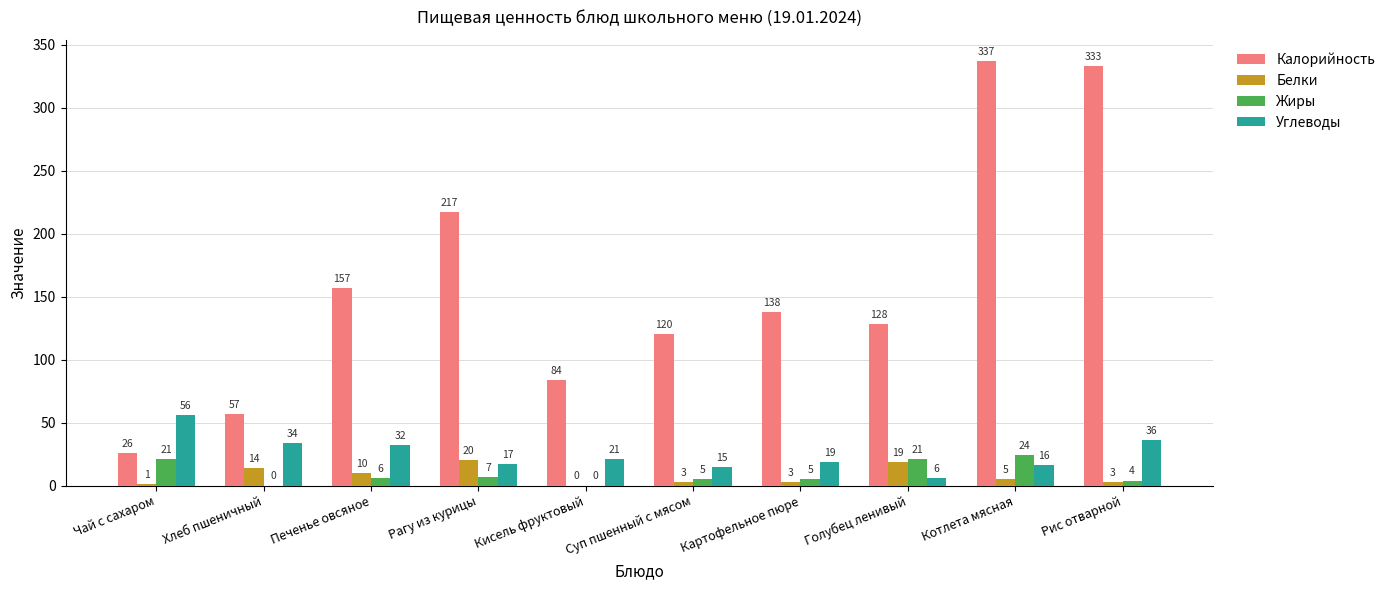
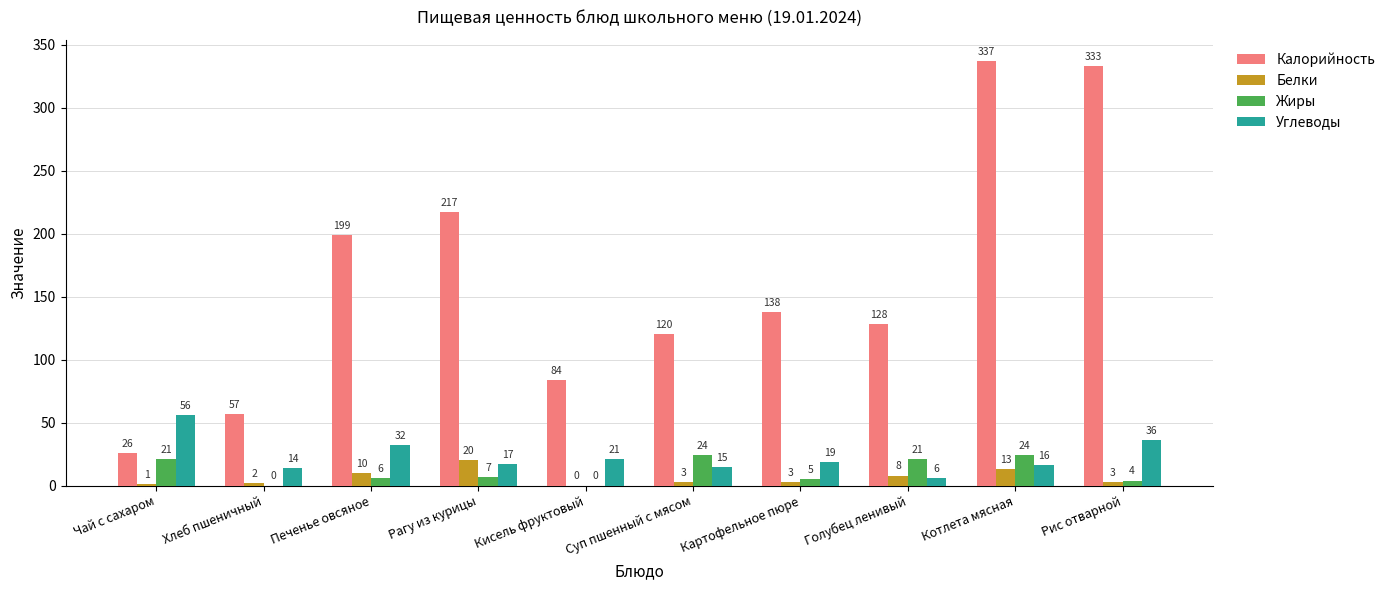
Белки, Хлеб пшеничный: 14 -> 2
Углеводы, Хлеб пшеничный: 34 -> 14
Калорийность, Печенье овсяное: 157 -> 199
Жиры, Суп пшенный с мясом: 5 -> 24
Белки, Голубец ленивый: 19 -> 8
Белки, Котлета мясная: 5 -> 13
